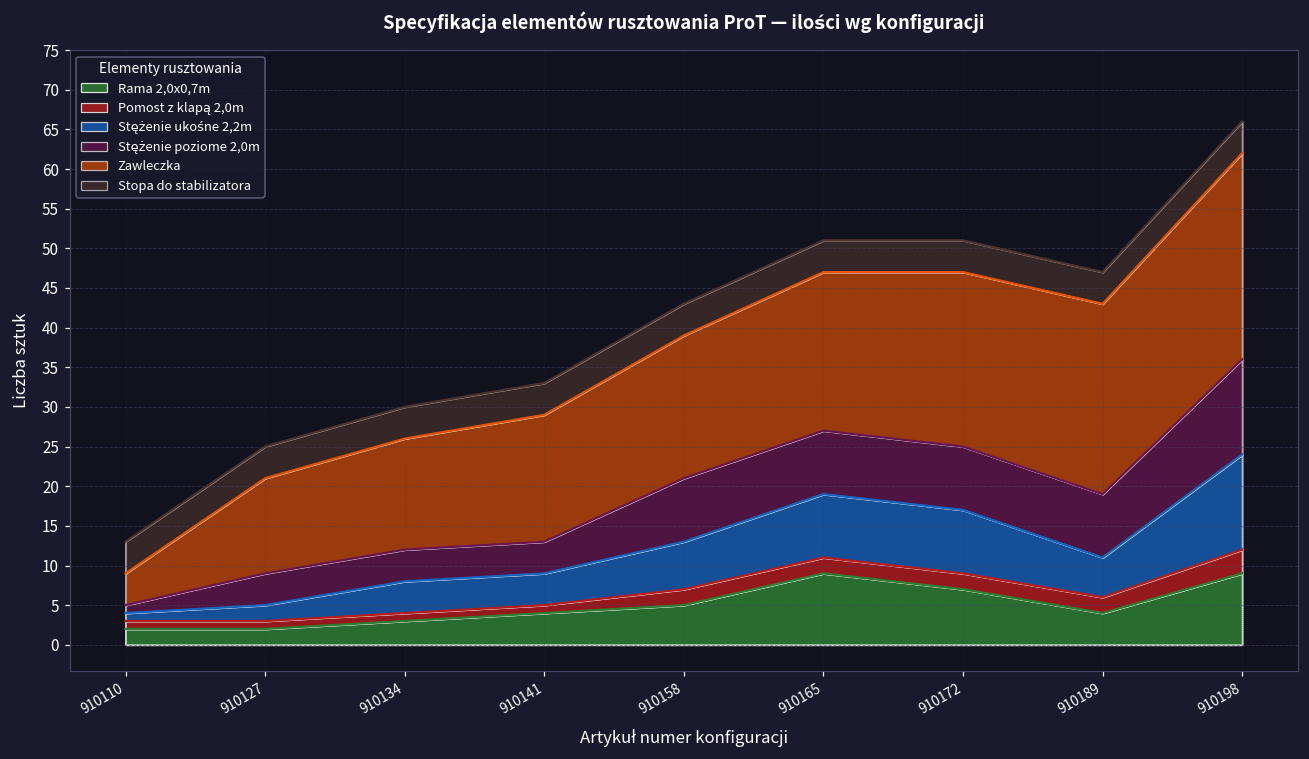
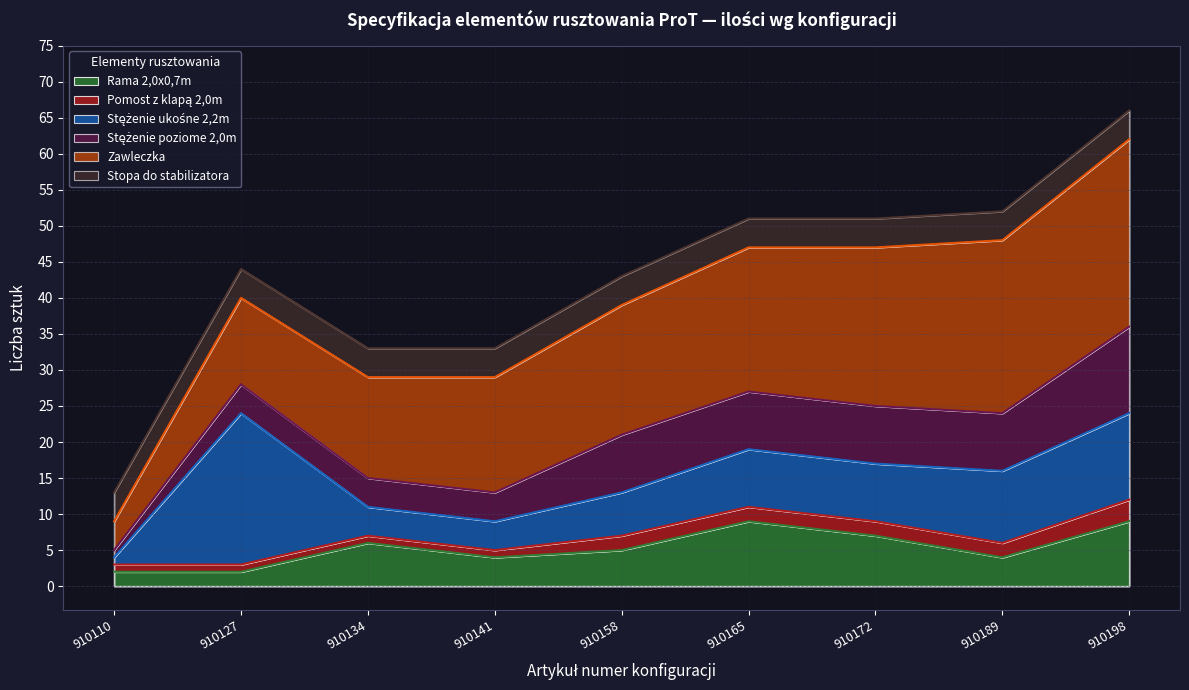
Stężenie ukośne 2,2m, 910127: 2 -> 21
Rama 2,0x0,7m, 910134: 3 -> 6
Stężenie ukośne 2,2m, 910189: 5 -> 10
